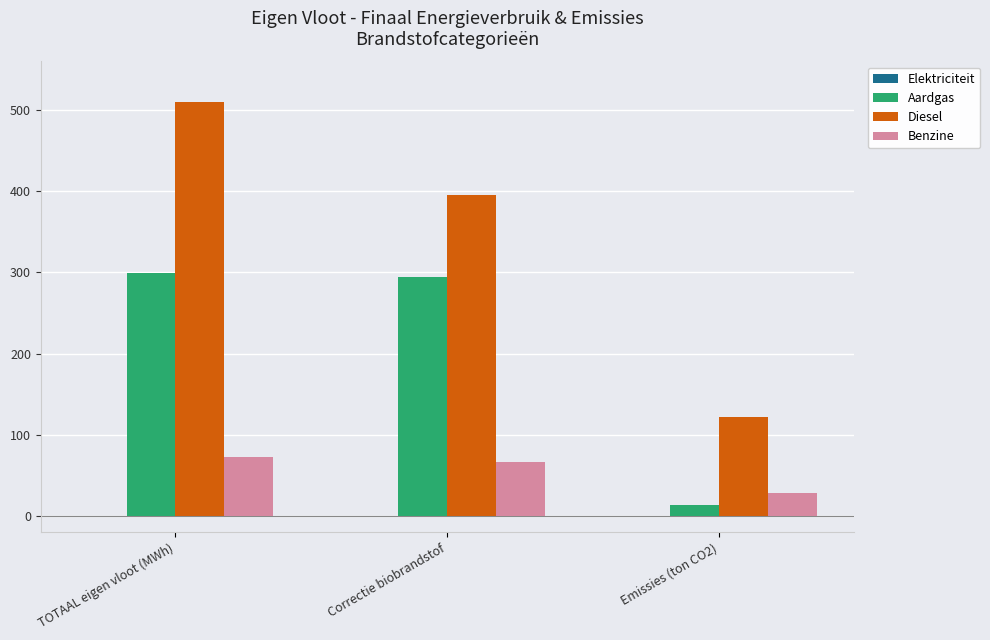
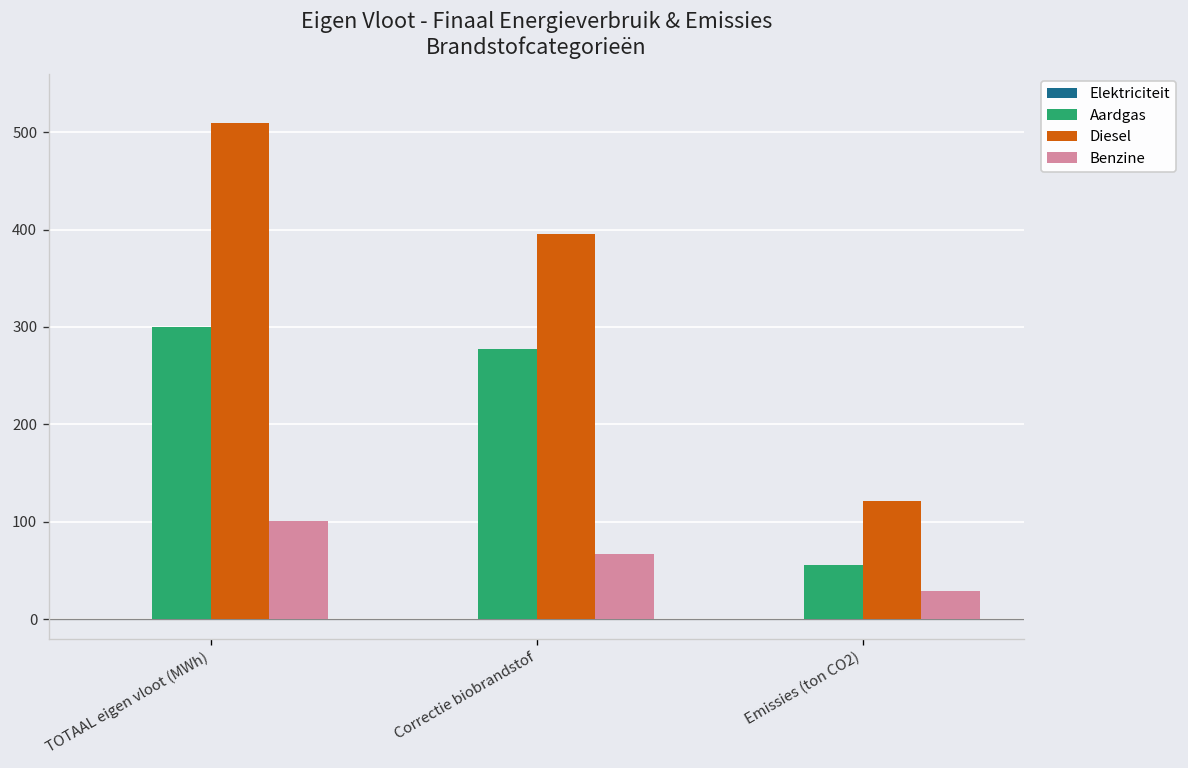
Benzine, TOTAAL eigen vloot (MWh): 70 -> 100
Aardgas, Correctie biobrandstof: 300 -> 280
Aardgas, Emissies (ton CO2): 10 -> 60
